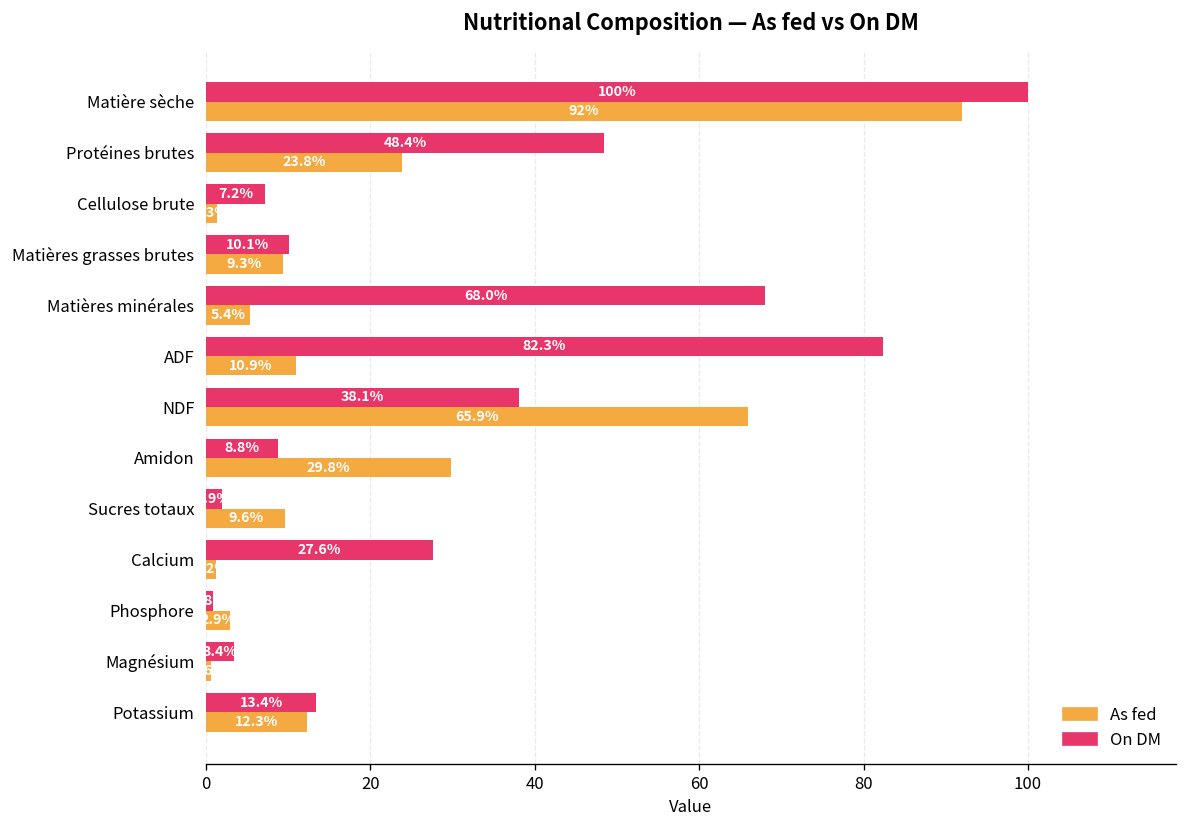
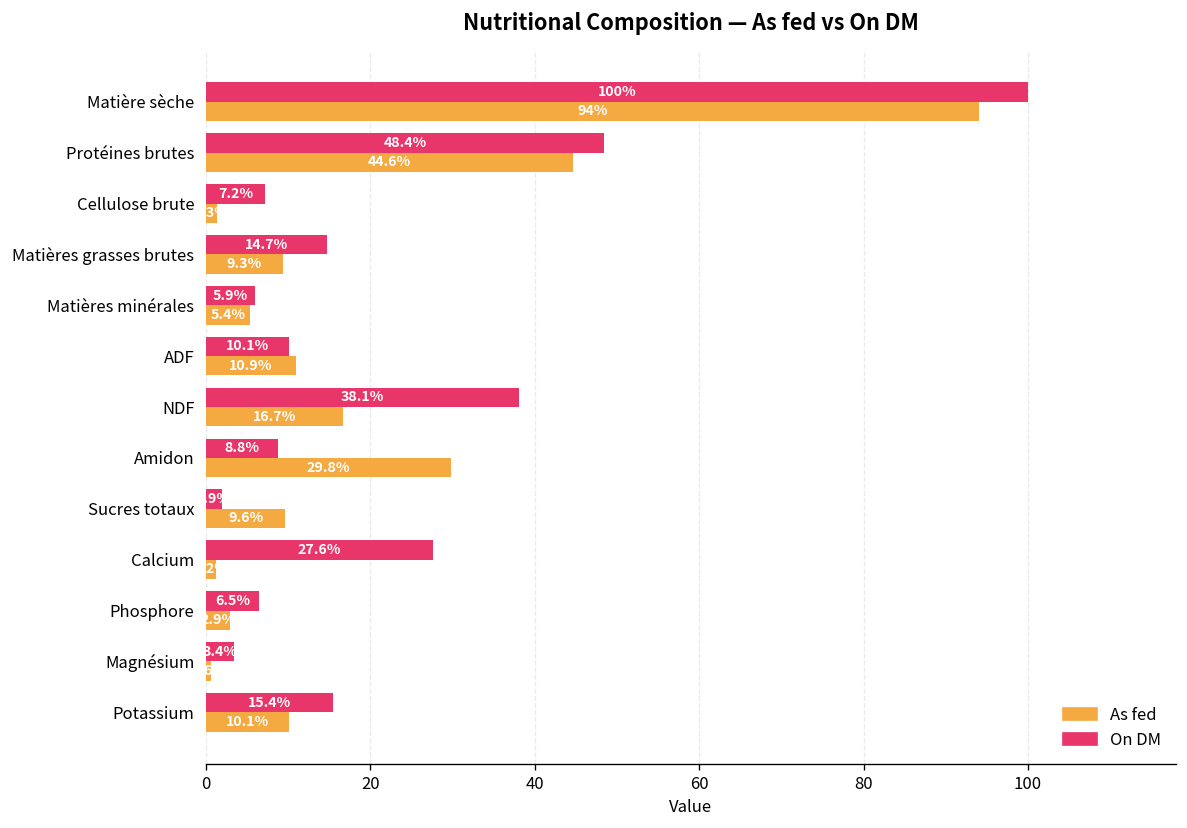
As fed, Matière sèche: 92% -> 94%
As fed, Protéines brutes: 23.8% -> 44.6%
On DM, Matières grasses brutes: 10.1% -> 14.7%
On DM, Matières minérales: 68.0% -> 5.9%
On DM, ADF: 82.3% -> 10.1%
As fed, NDF: 65.9% -> 16.7%
On DM, Phosphore: 1 -> 7
On DM, Potassium: 13.4% -> 15.4%
As fed, Potassium: 12.3% -> 10.1%
